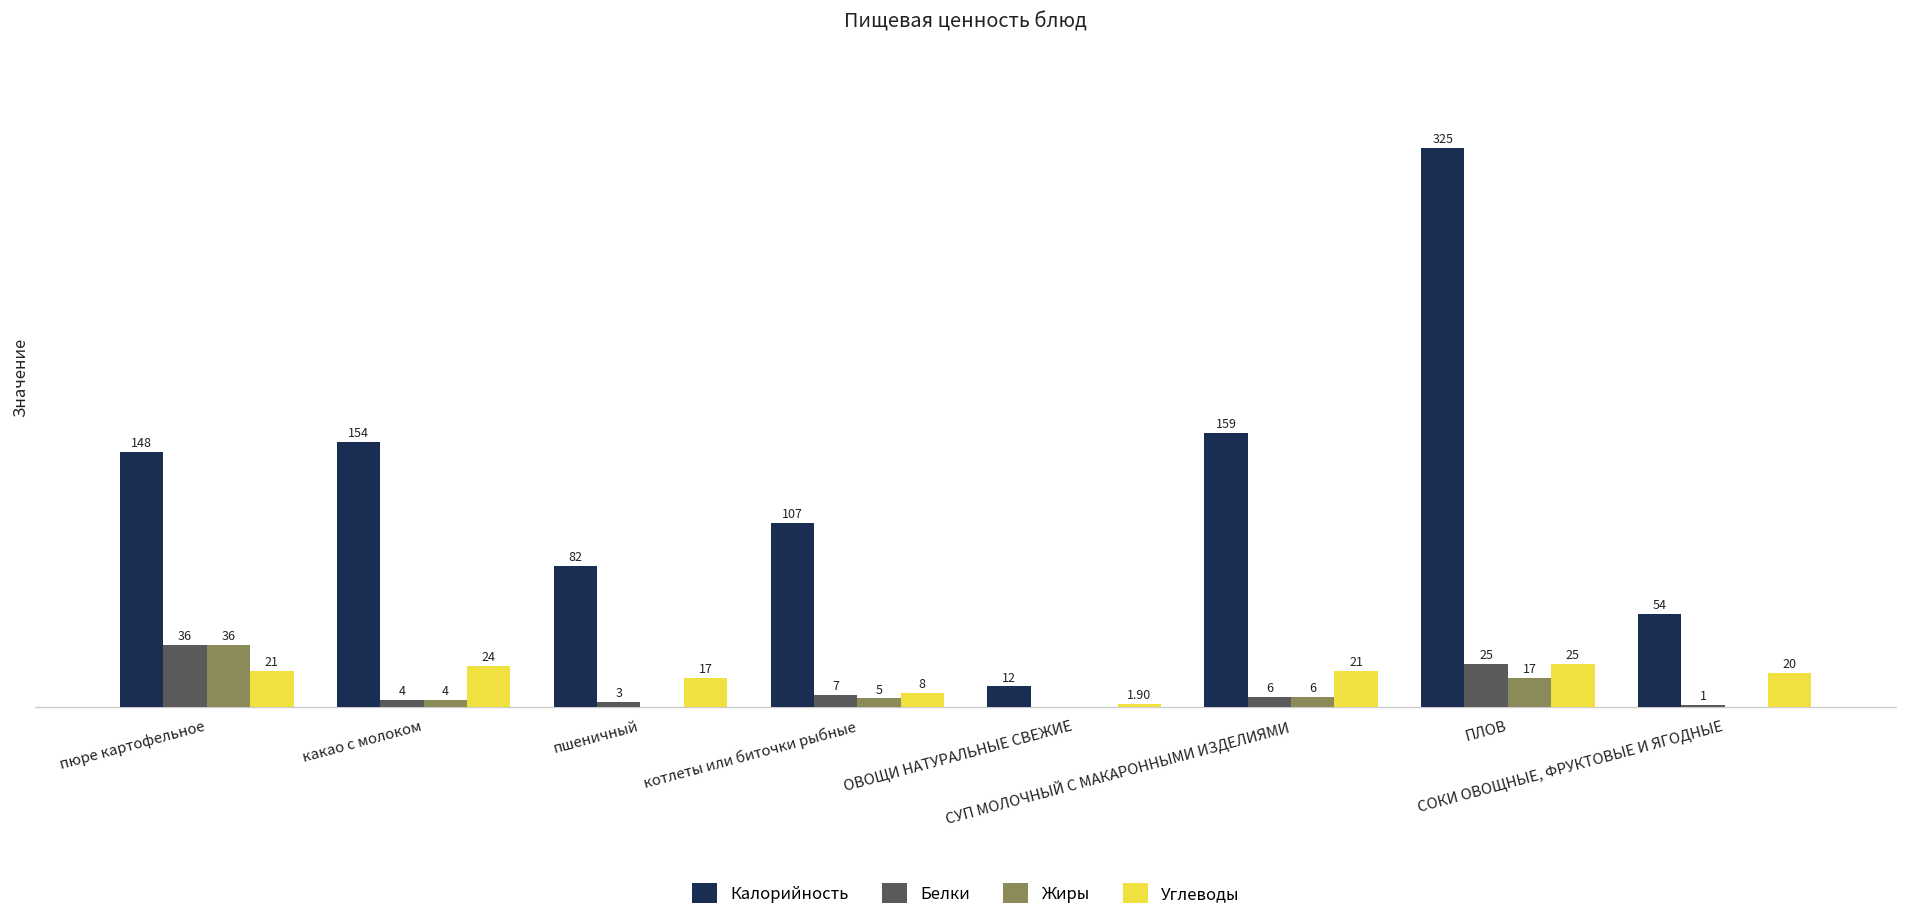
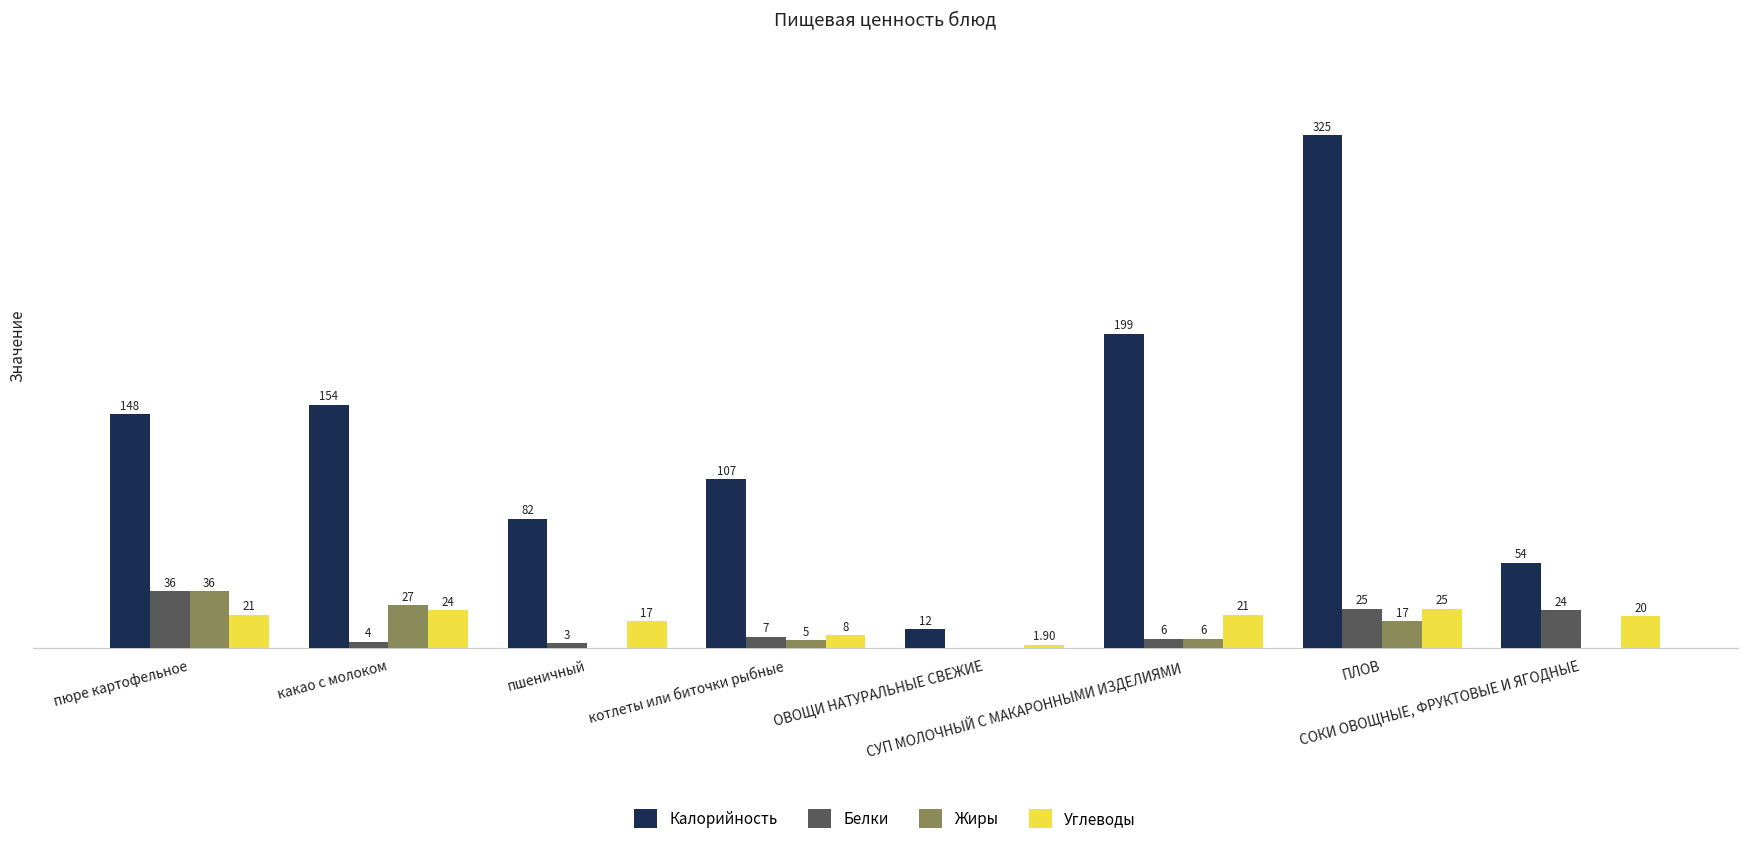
Жиры, какао с молоком: 4 -> 27
Калорийность, СУП МОЛОЧНЫЙ С МАКАРОННЫМИ ИЗДЕЛИЯМИ: 159 -> 199
Белки, СОКИ ОВОЩНЫЕ, ФРУКТОВЫЕ И ЯГОДНЫЕ: 1 -> 24
